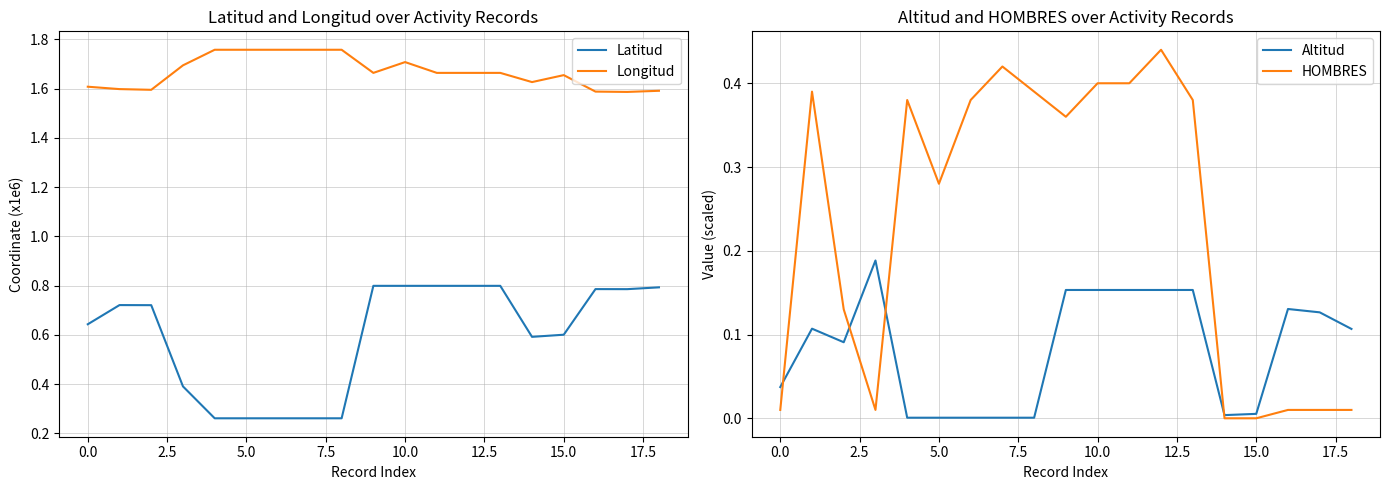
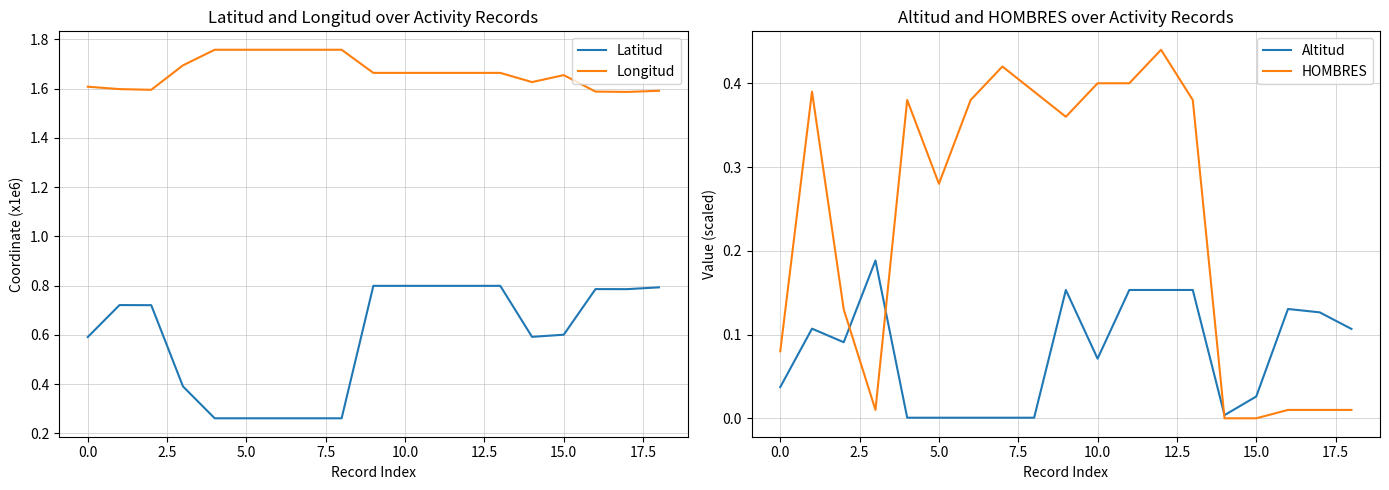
Latitud and Longitud over Activity Records, Latitud, 0.0: 0.64 -> 0.59
Latitud and Longitud over Activity Records, Longitud, 10.0: 1.71 -> 1.66
Altitud and HOMBRES over Activity Records, HOMBRES, 0.0: 0.01 -> 0.08
Altitud and HOMBRES over Activity Records, Altitud, 10.0: 0.15 -> 0.07
Altitud and HOMBRES over Activity Records, Altitud, 15.0: 0.01 -> 0.03
